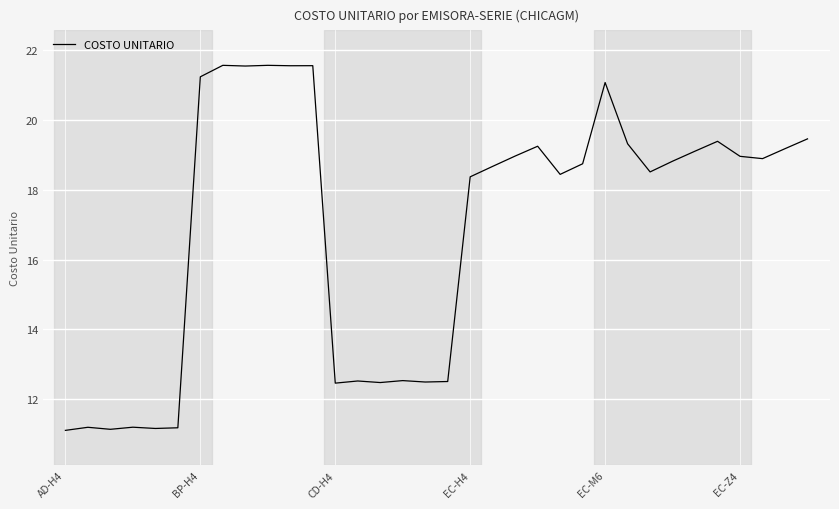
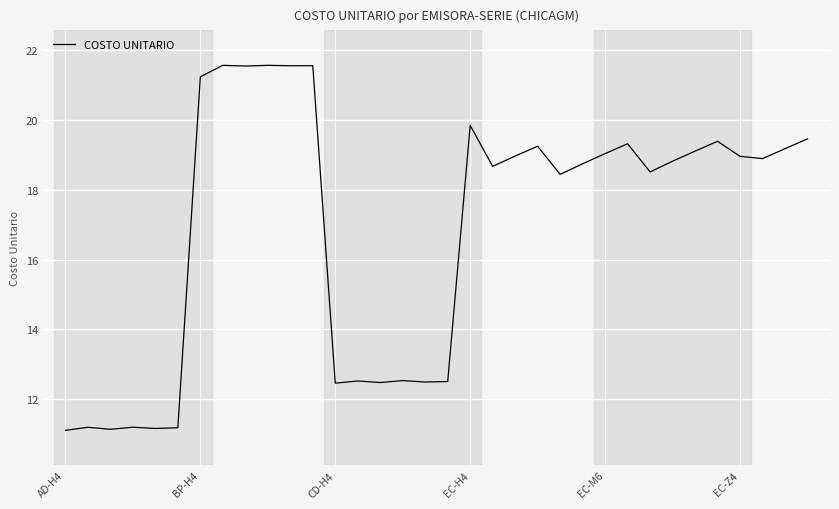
EC-H4: 18.4 -> 19.8
EC-M6: 21.1 -> 19.0
